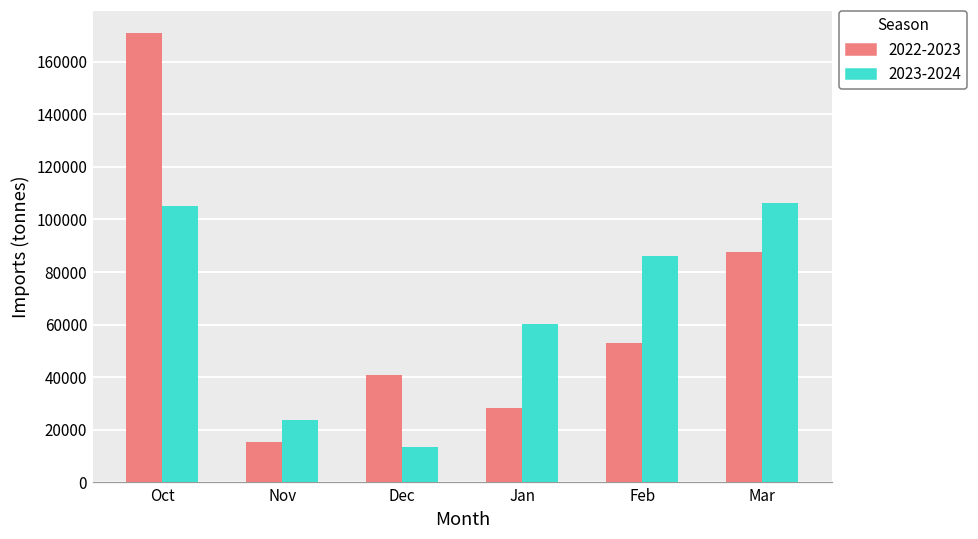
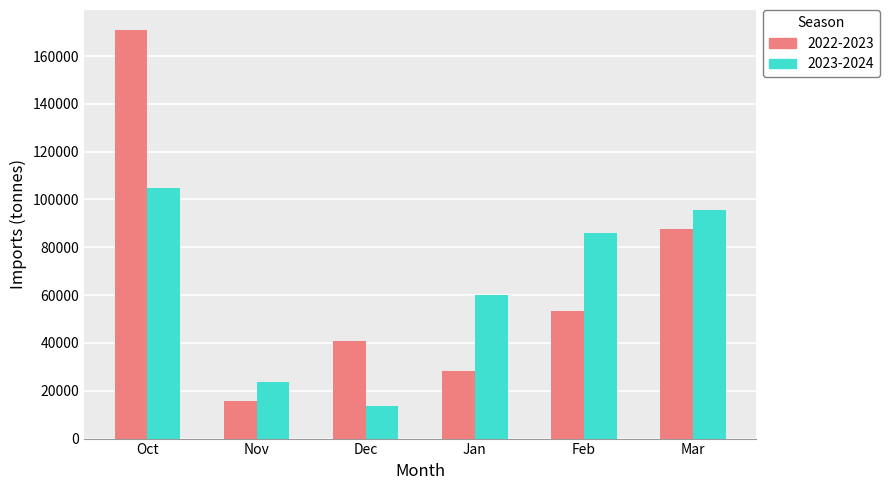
2023-2024, Mar: 106000 -> 96000
